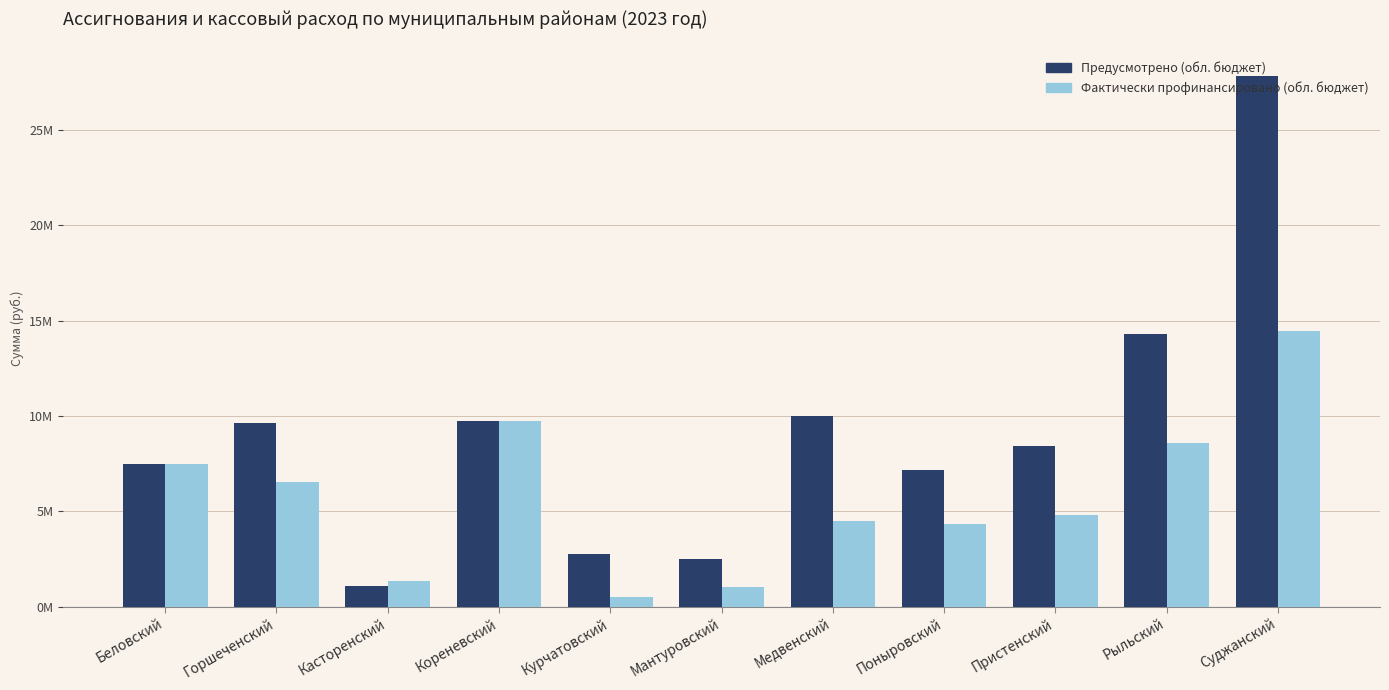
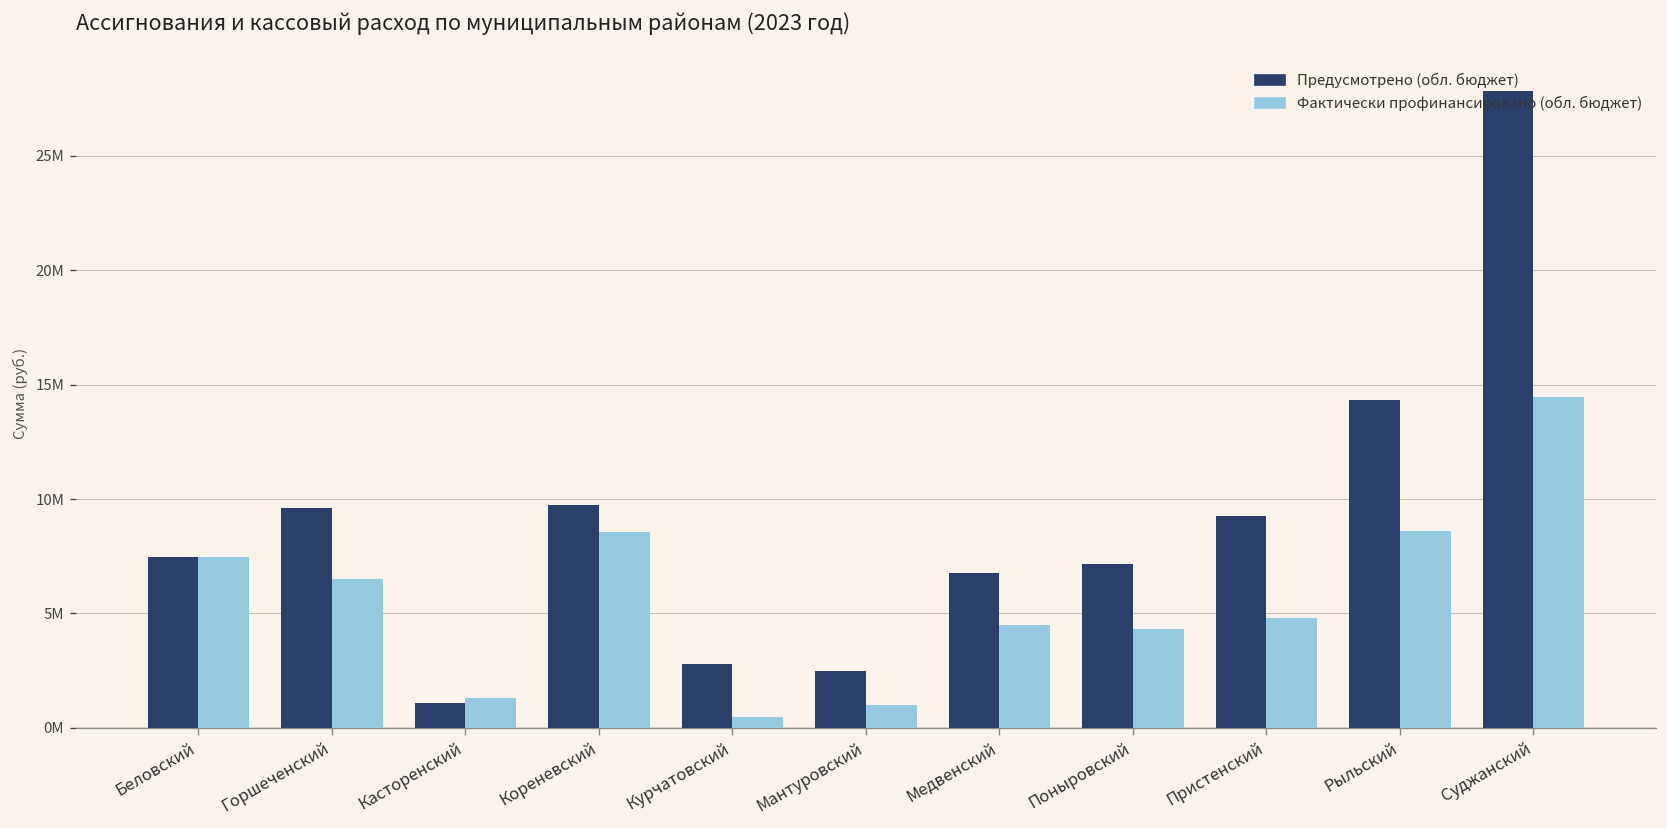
Фактически профинансировано (обл. бюджет), Кореневский: 9700000 -> 8600000
Предусмотрено (обл. бюджет), Медвенский: 10000000 -> 6800000
Предусмотрено (обл. бюджет), Пристенский: 8400000 -> 9300000
